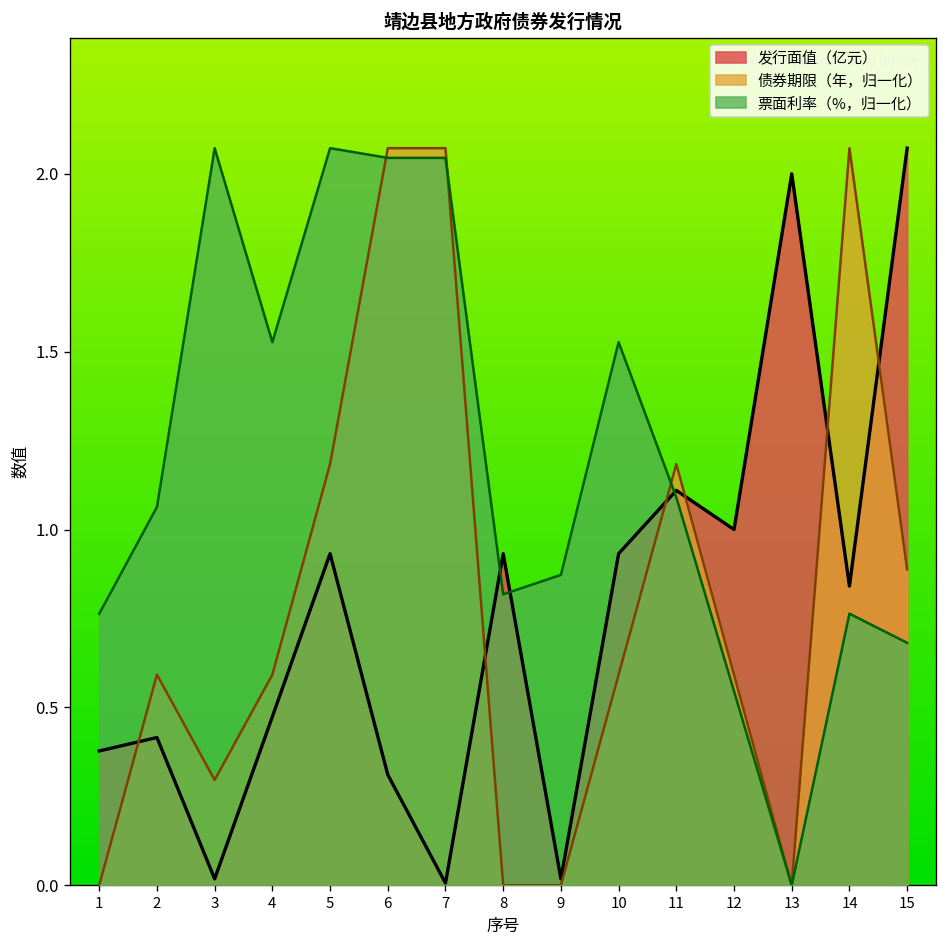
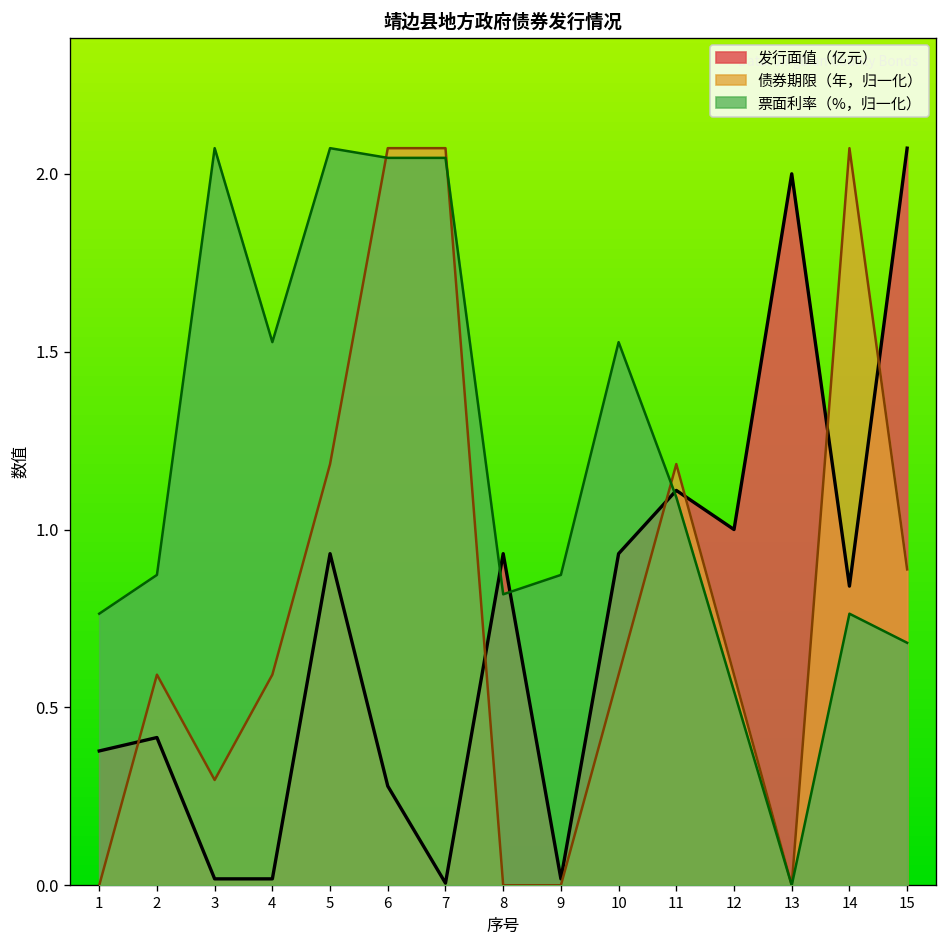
票面利率（%，归一化）, 2: 1.06 -> 0.87
发行面值（亿元）, 4: 0.47 -> 0.02
发行面值（亿元）, 6: 0.31 -> 0.28
